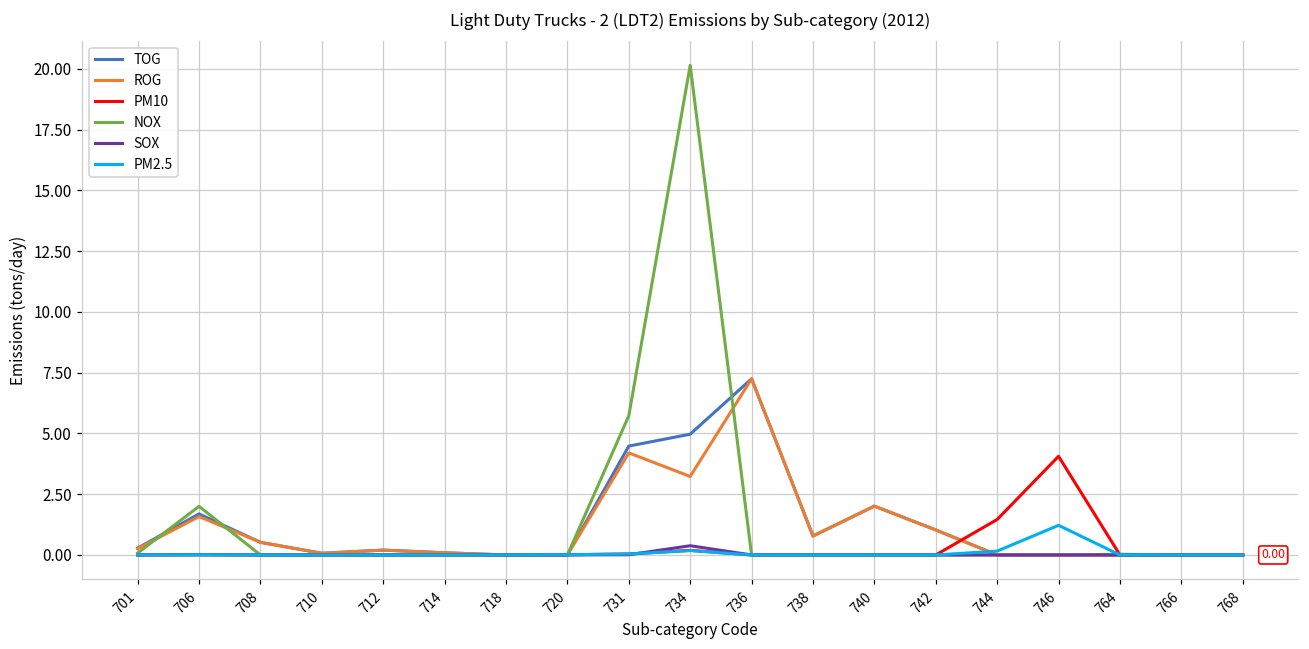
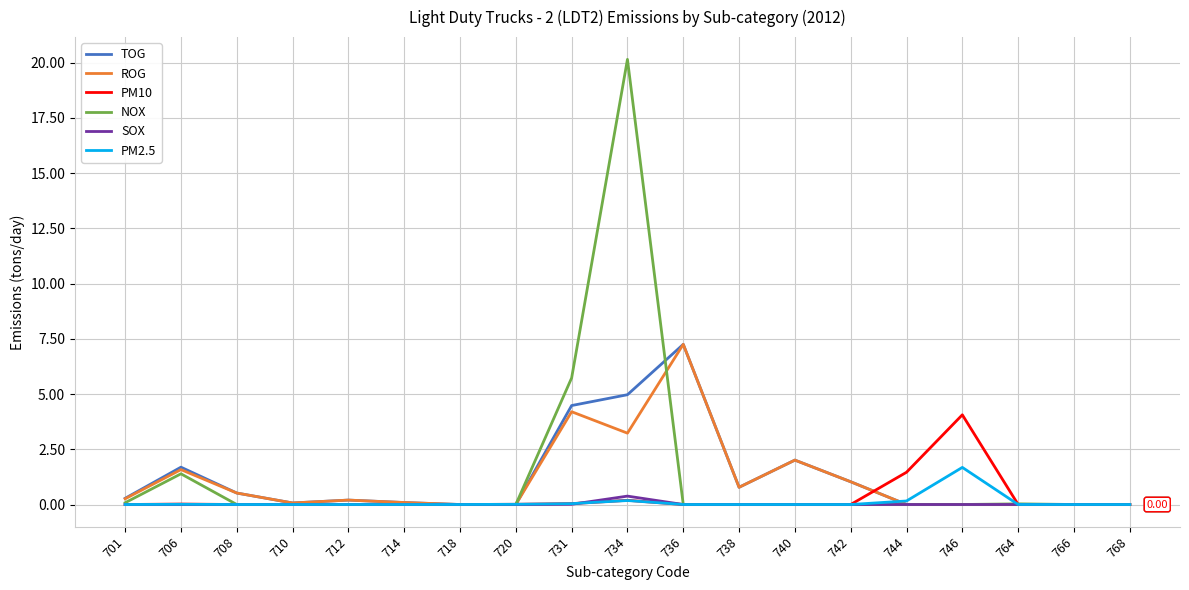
NOX, 706: 2.0 -> 1.4
PM2.5, 746: 1.2 -> 1.7
